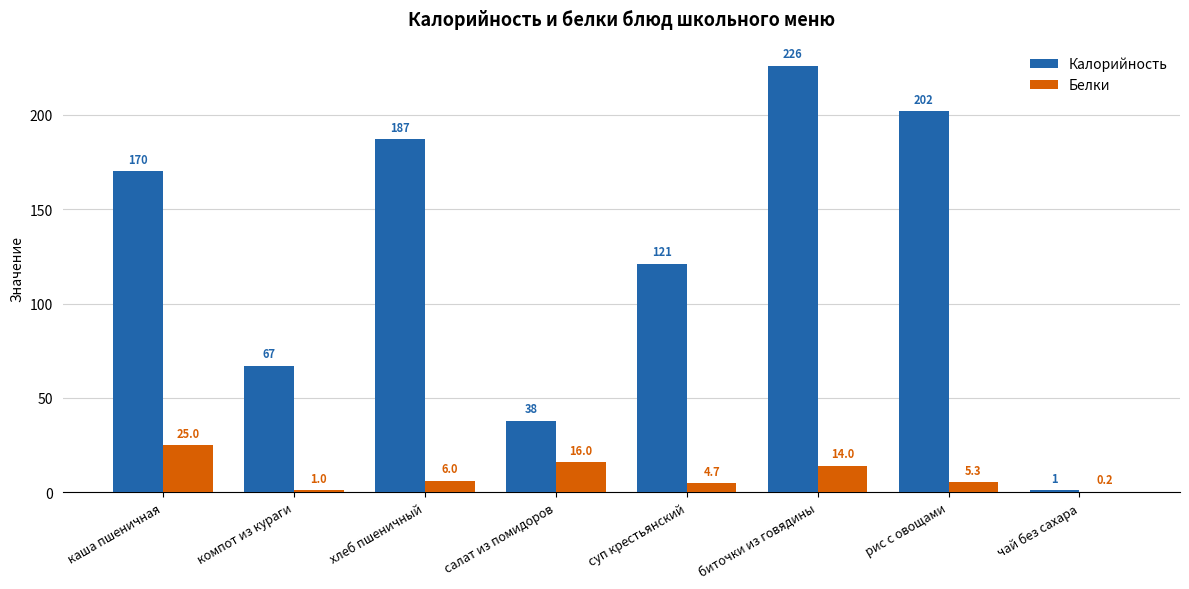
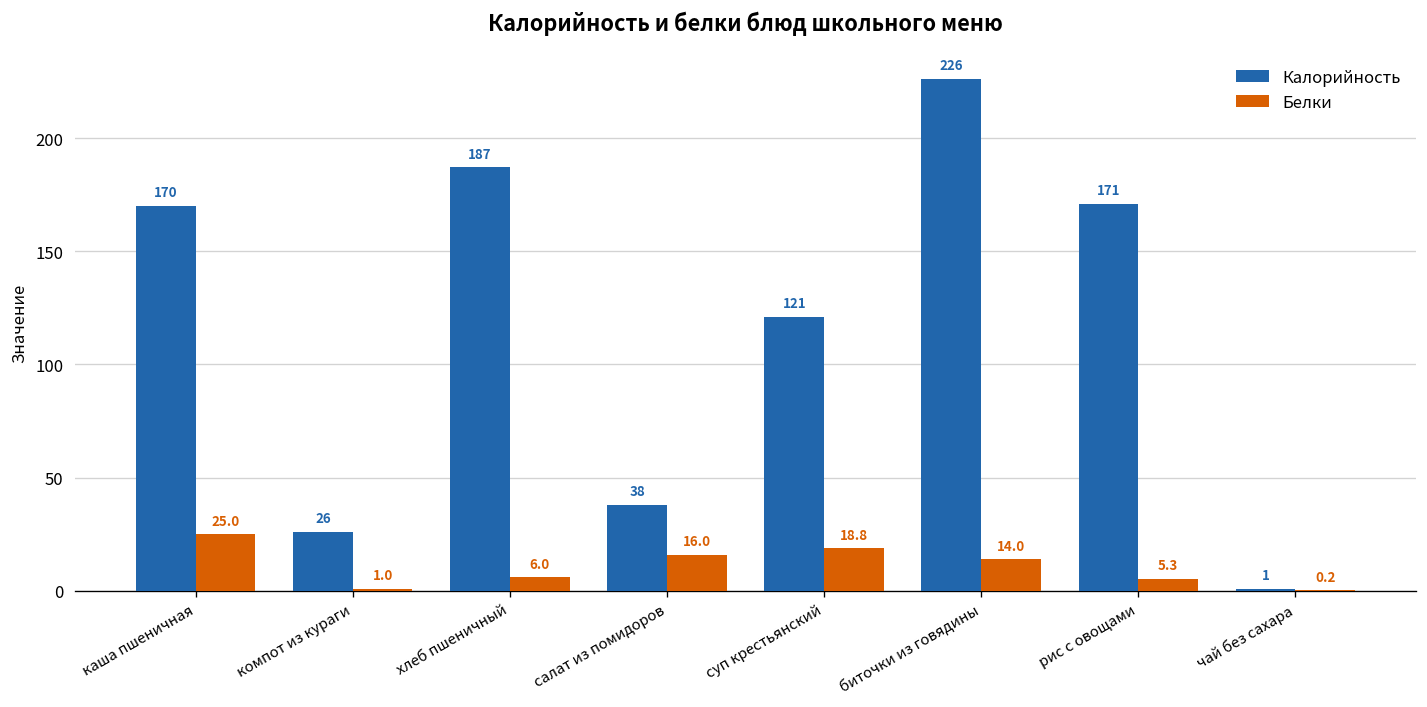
Калорийность, компот из кураги: 67 -> 26
Белки, суп крестьянский: 4.7 -> 18.8
Калорийность, рис с овощами: 202 -> 171
